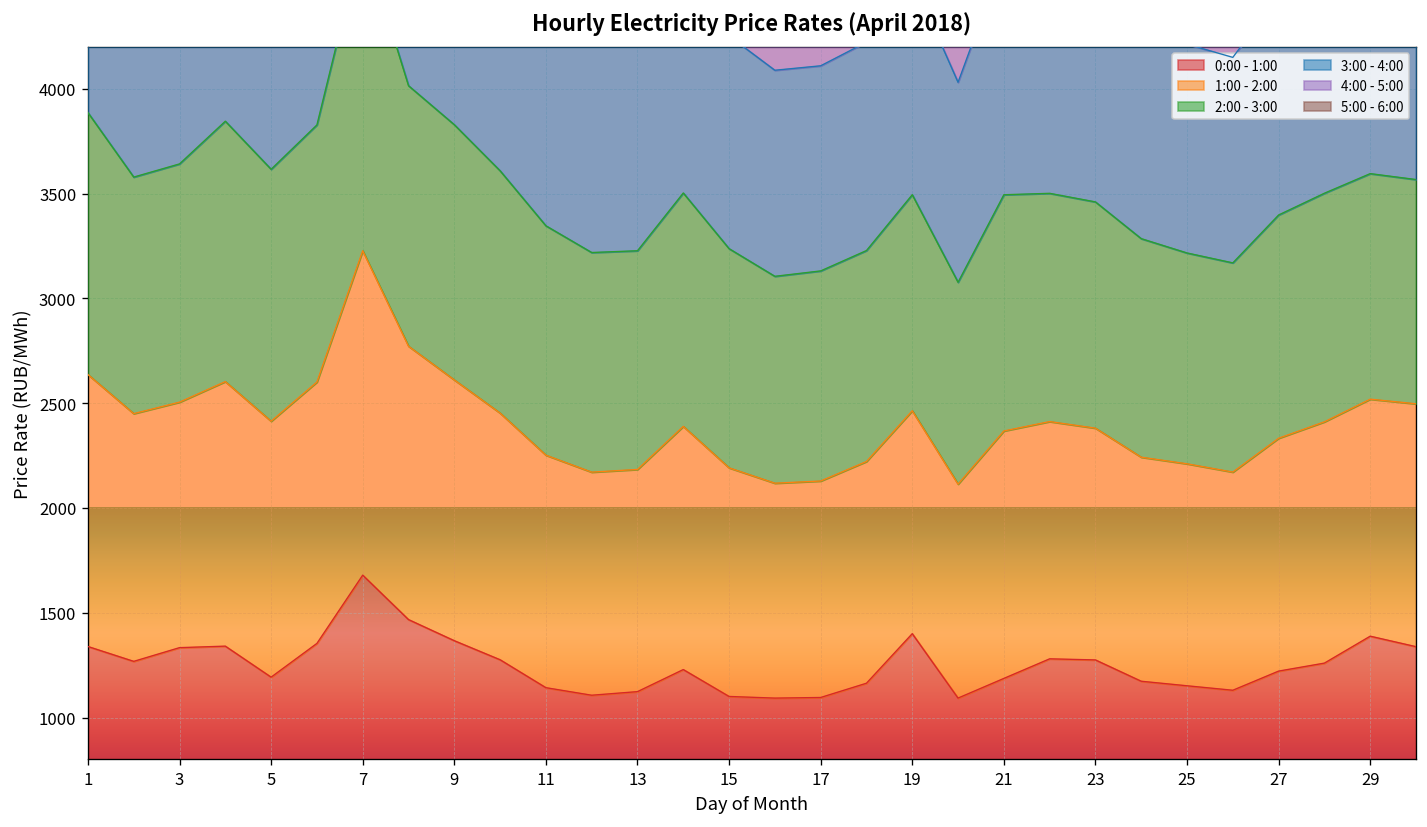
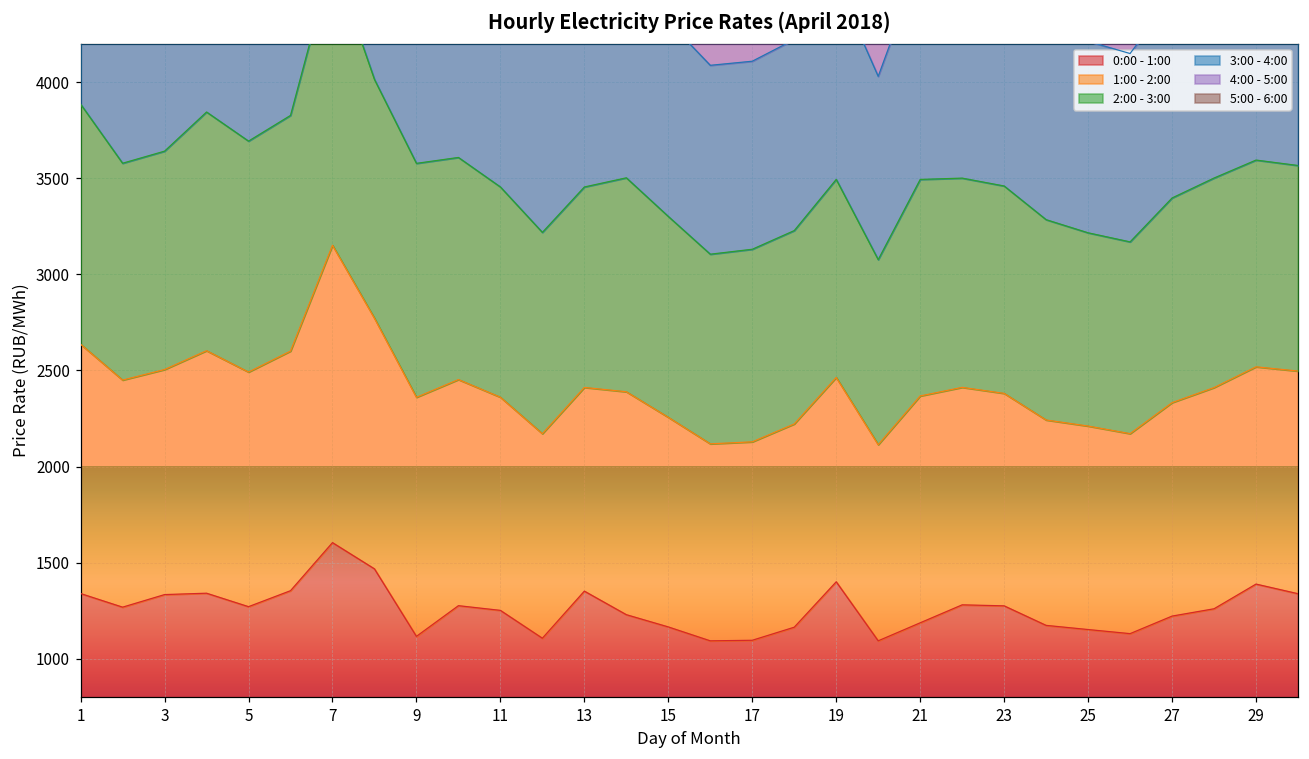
0:00 - 1:00, 5: 1190 -> 1270
0:00 - 1:00, 7: 1680 -> 1600
0:00 - 1:00, 9: 1370 -> 1120
0:00 - 1:00, 11: 1140 -> 1250
0:00 - 1:00, 13: 1120 -> 1350
0:00 - 1:00, 15: 1100 -> 1170
